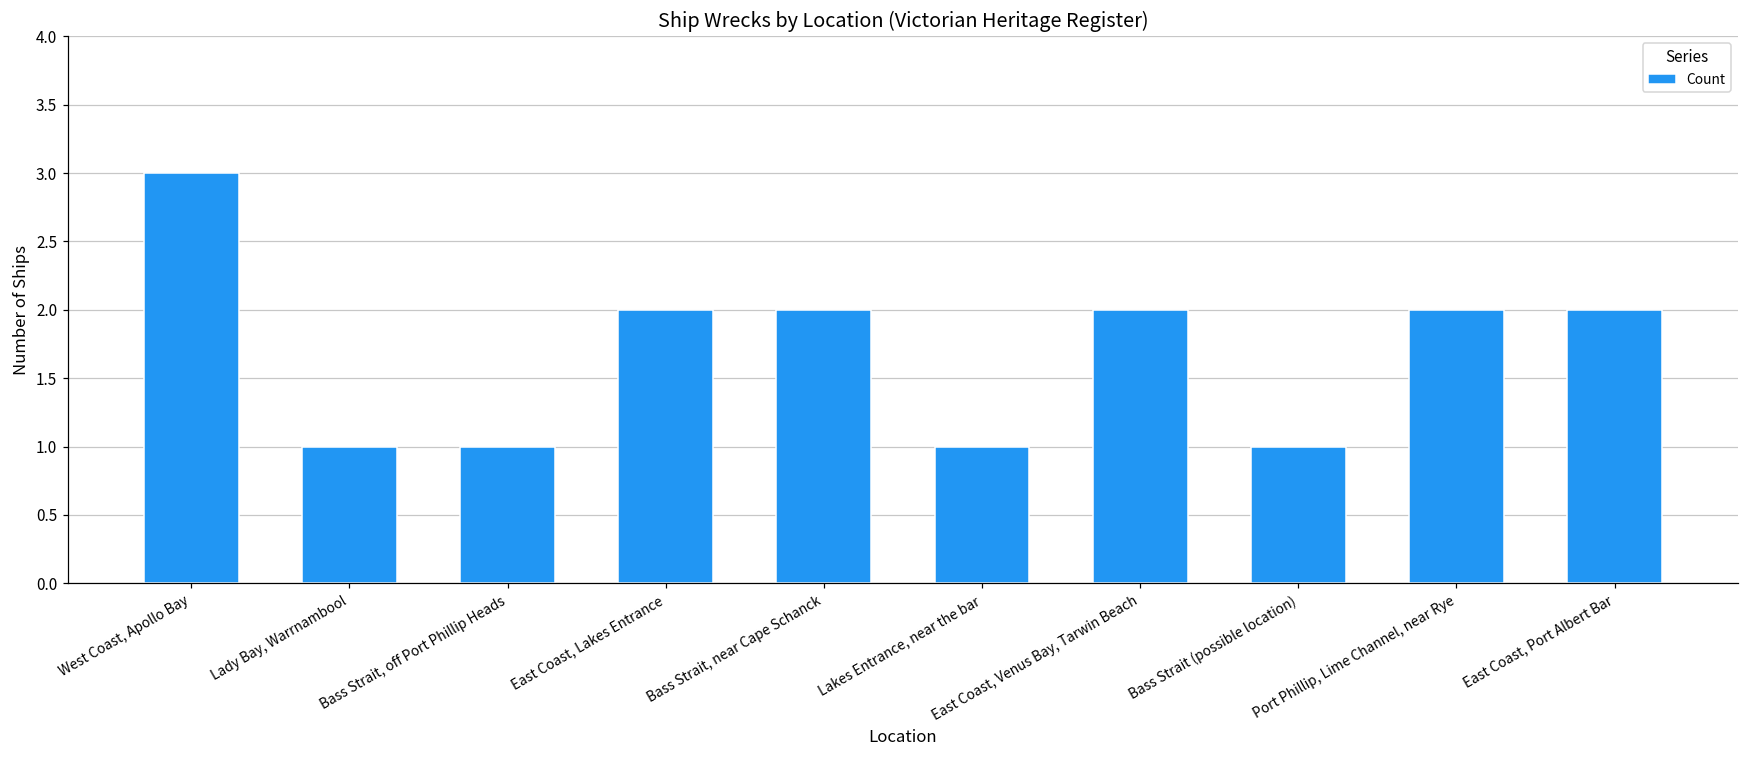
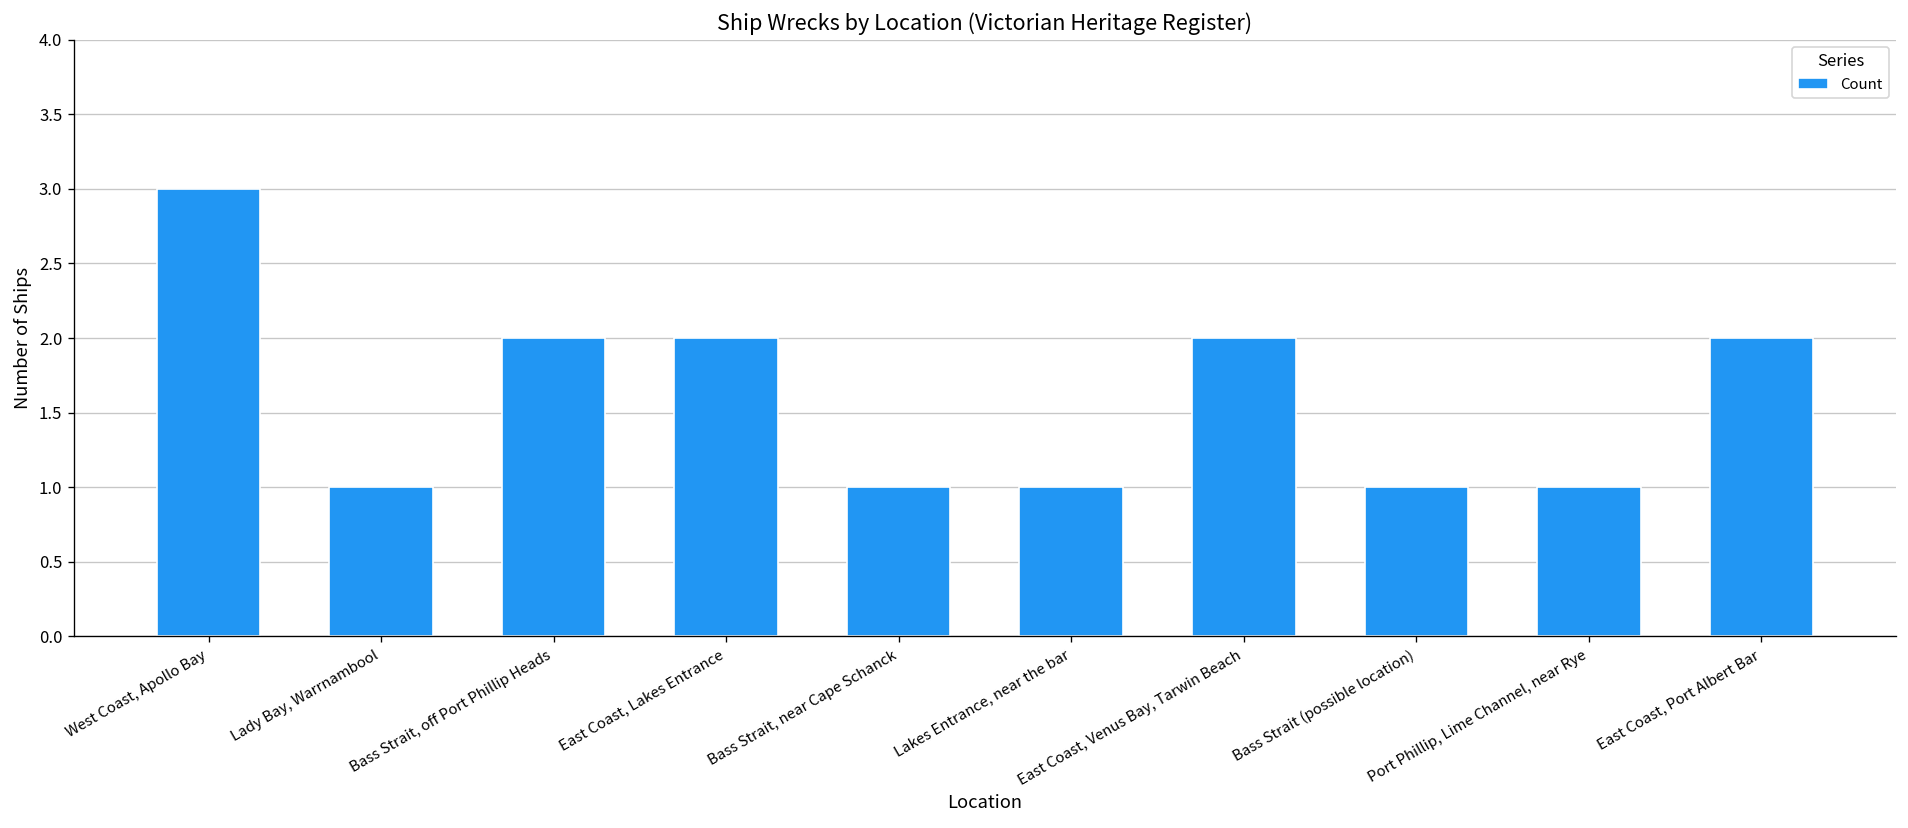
Bass Strait, off Port Phillip Heads: 1 -> 2
Bass Strait, near Cape Schanck: 2 -> 1
Port Phillip, Lime Channel, near Rye: 2 -> 1
